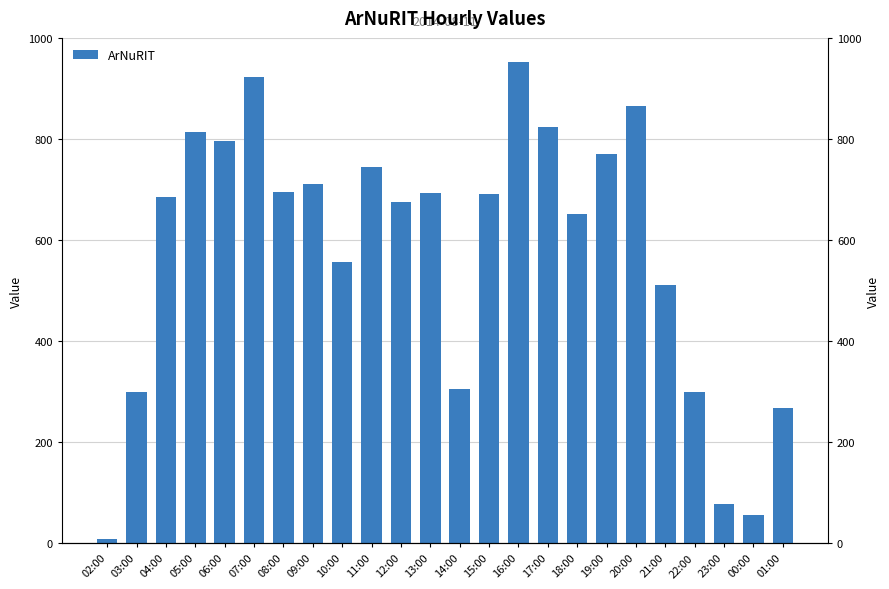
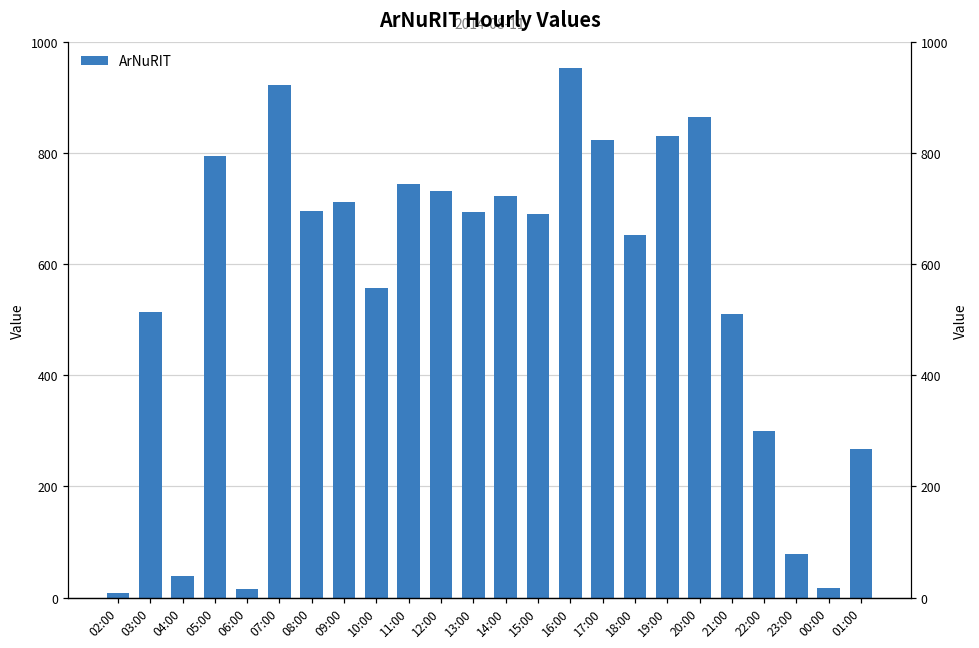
03:00: 300 -> 510
04:00: 690 -> 40
05:00: 810 -> 790
06:00: 800 -> 20
12:00: 680 -> 730
14:00: 310 -> 720
19:00: 770 -> 830
00:00: 60 -> 20
